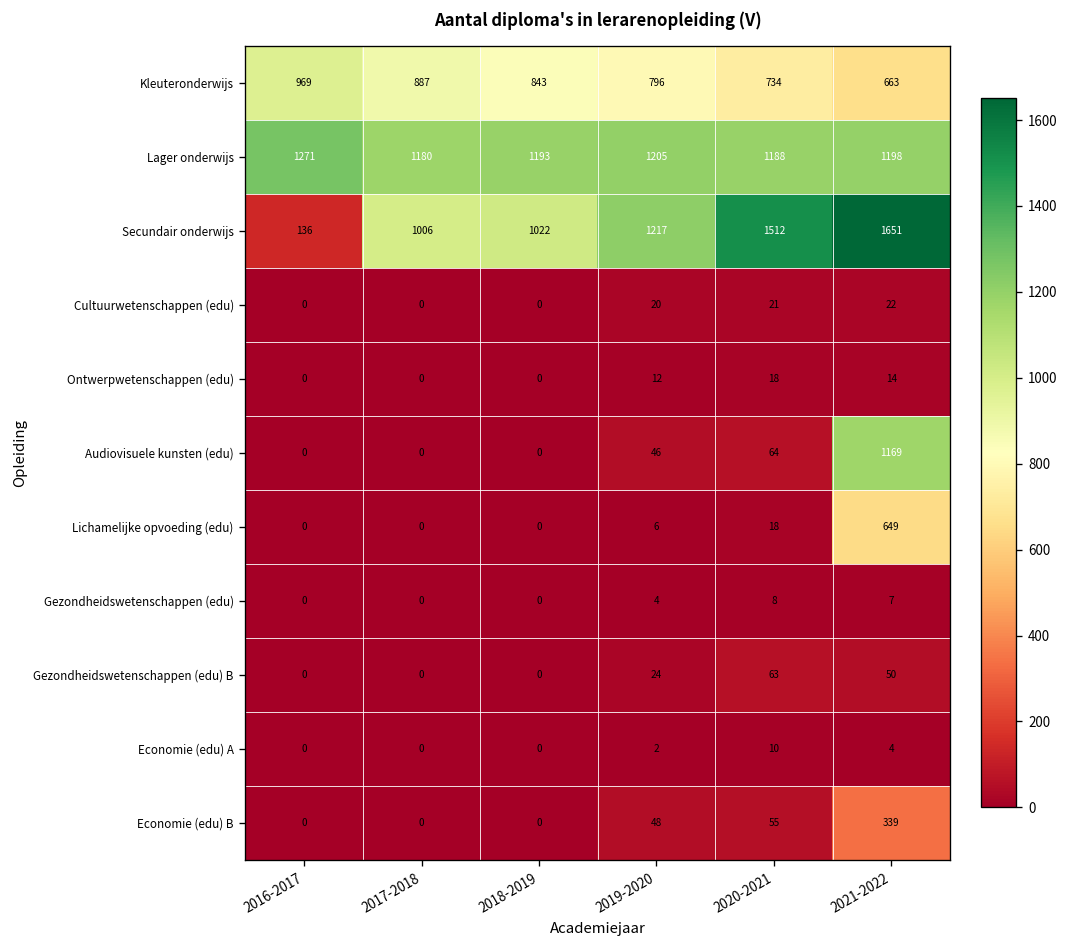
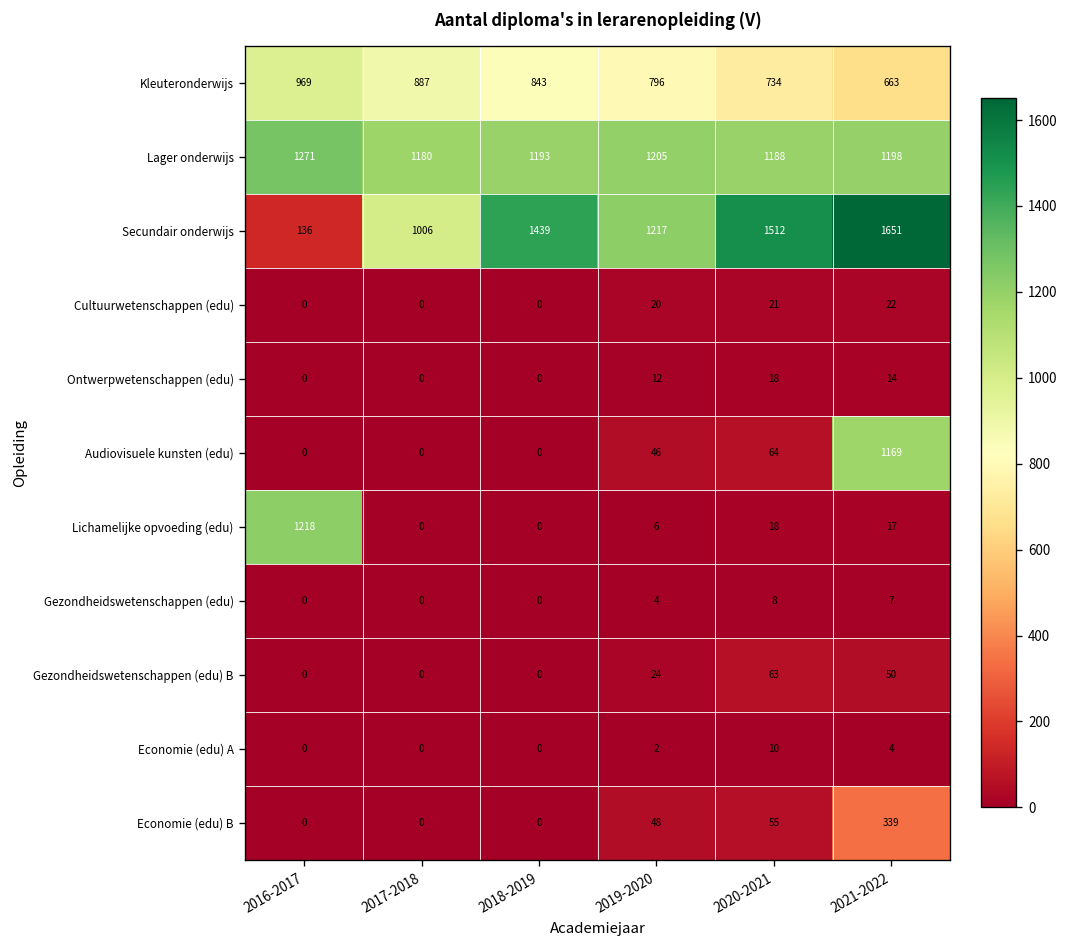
Secundair onderwijs, 2018-2019: 1022 -> 1439
Lichamelijke opvoeding (edu), 2016-2017: 0 -> 1218
Lichamelijke opvoeding (edu), 2021-2022: 649 -> 17
